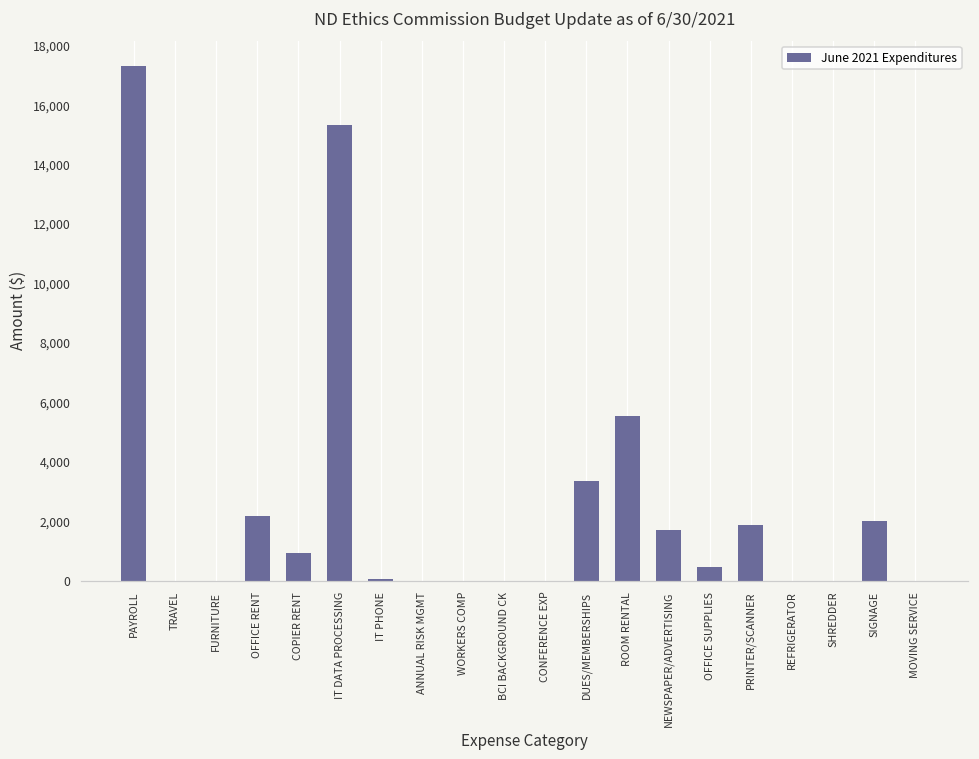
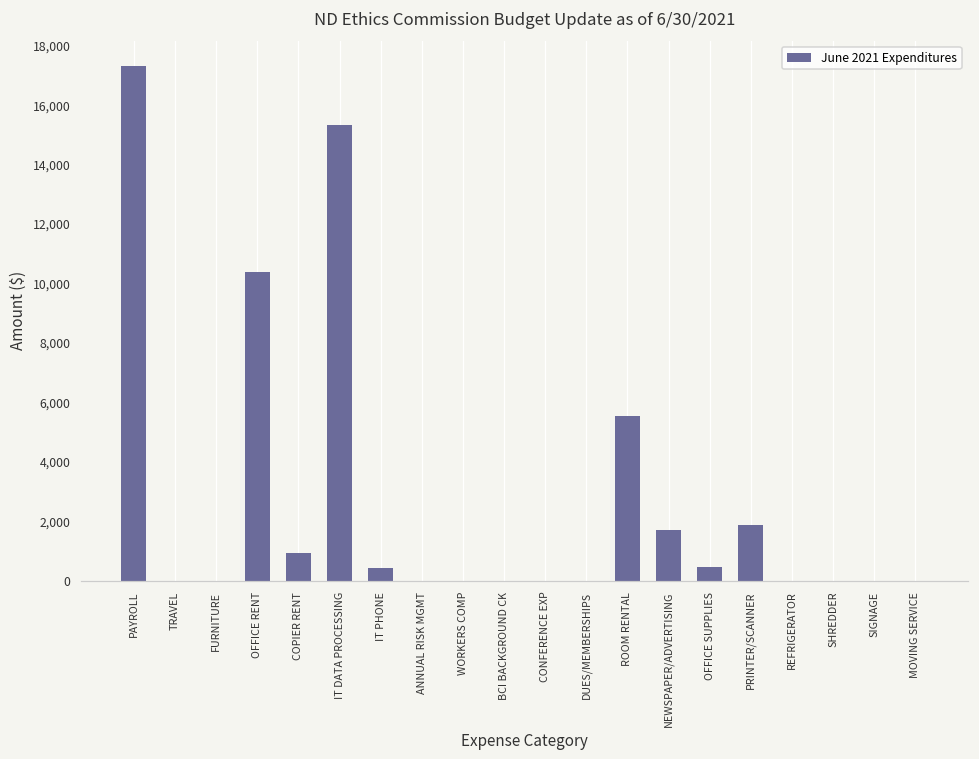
OFFICE RENT: 2,200 -> 10,400
IT PHONE: 100 -> 400
DUES/MEMBERSHIPS: 3,300 -> 0
SIGNAGE: 2,000 -> 0
